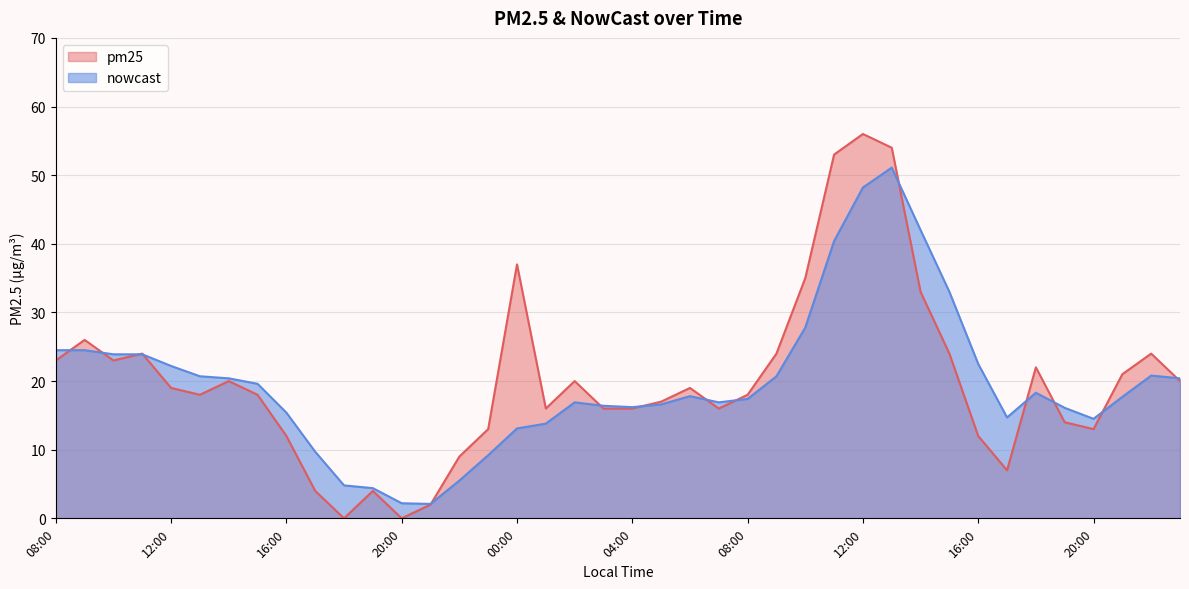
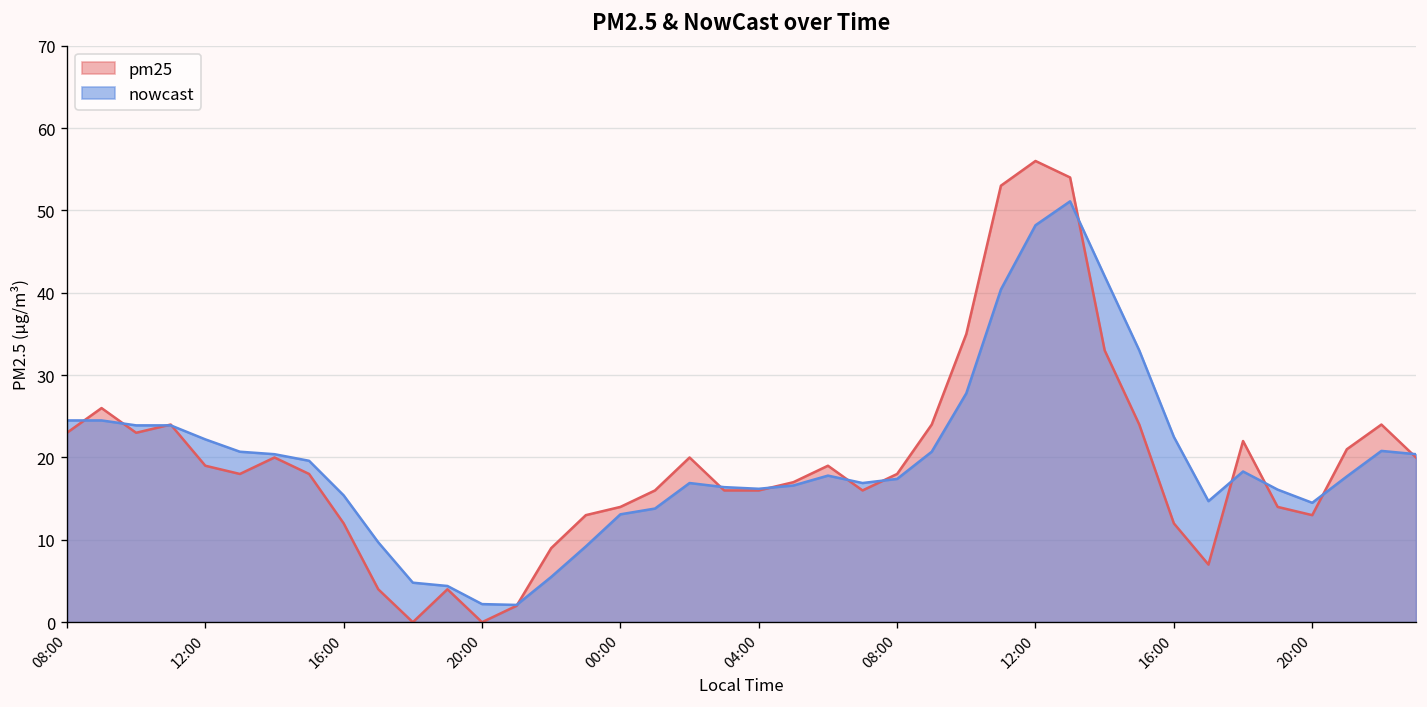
pm25, 00:00: 37 -> 14
